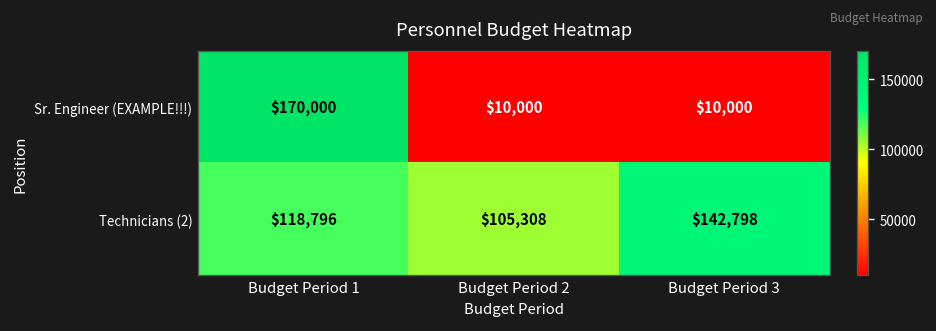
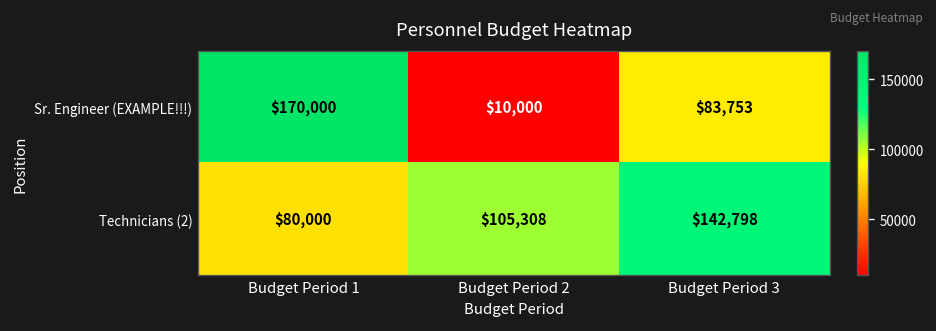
Sr. Engineer (EXAMPLE!!!), Budget Period 3: $10,000 -> $83,753
Technicians (2), Budget Period 1: $118,796 -> $80,000
